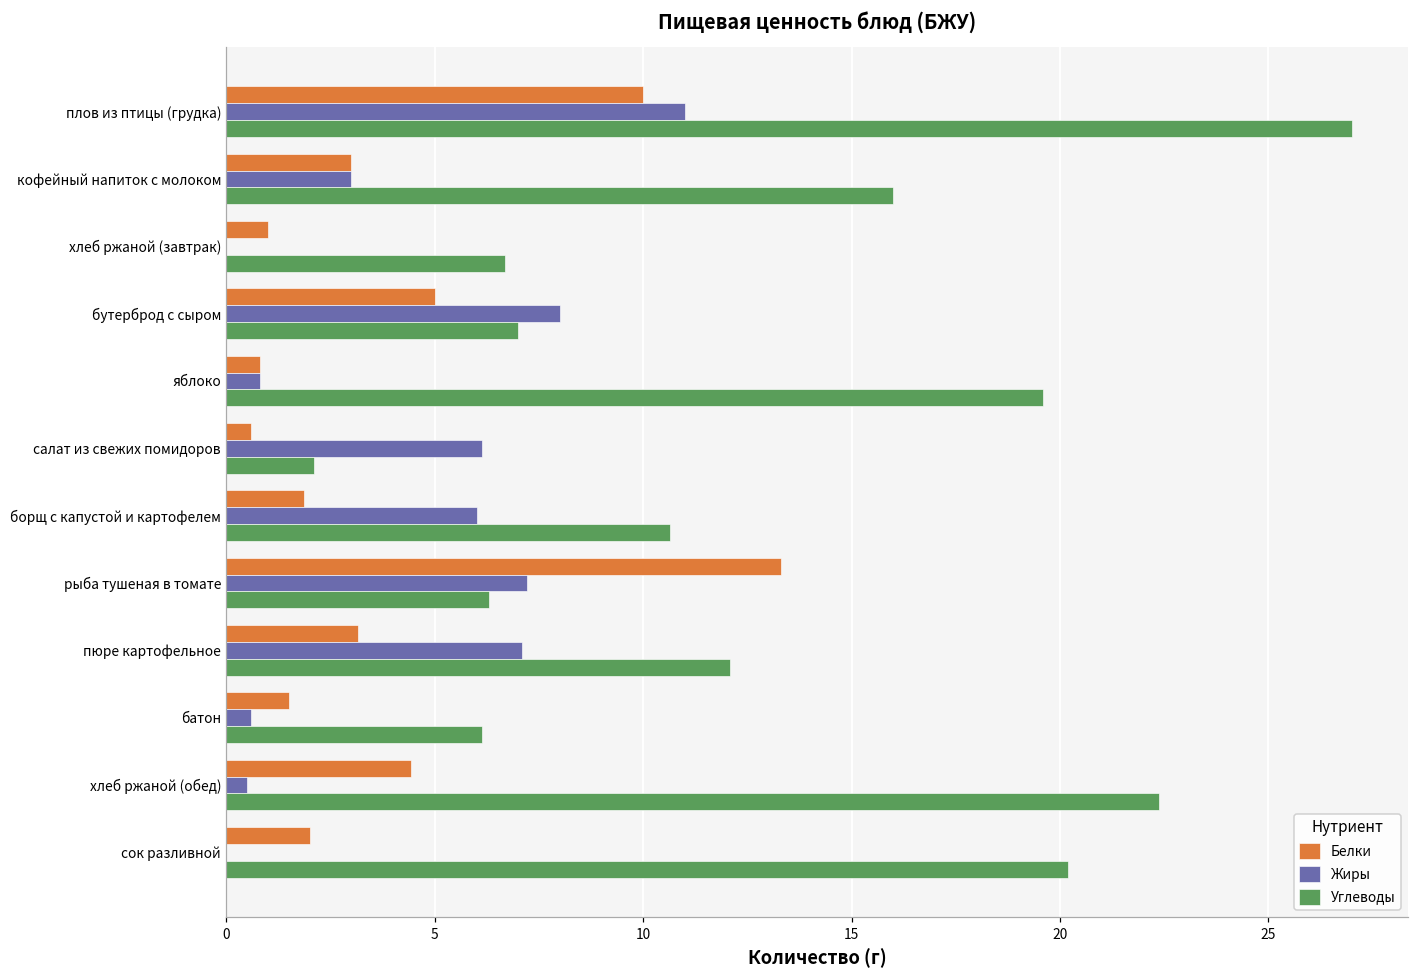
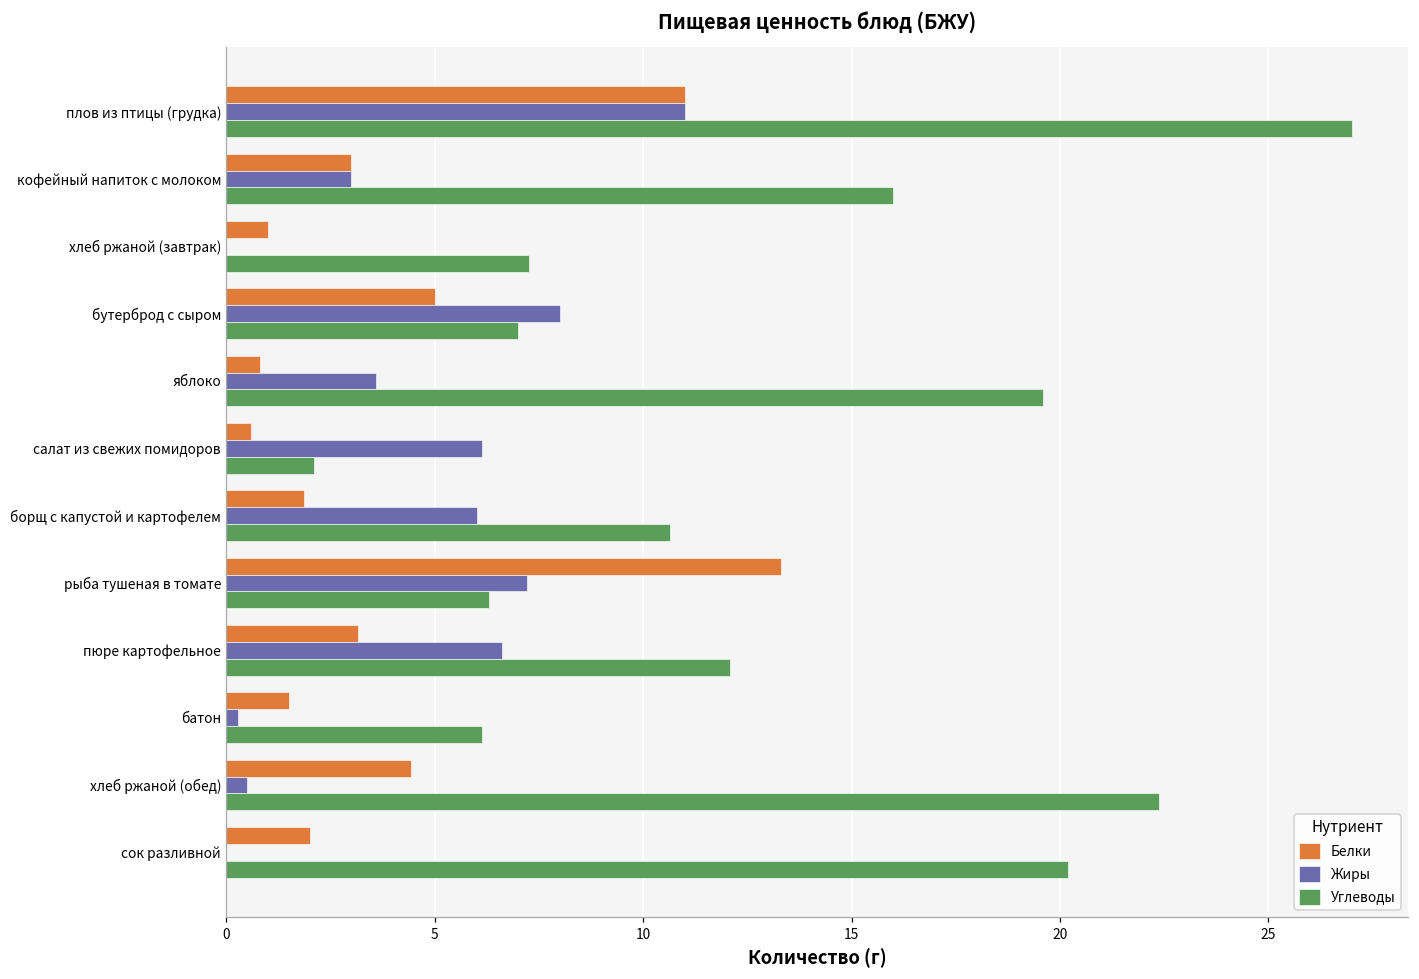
Белки, плов из птицы (грудка): 10 -> 11
Углеводы, хлеб ржаной (завтрак): 6.7 -> 7.3
Жиры, яблоко: 0.8 -> 3.6
Жиры, пюре картофельное: 7.1 -> 6.6
Жиры, батон: 0.6 -> 0.3
